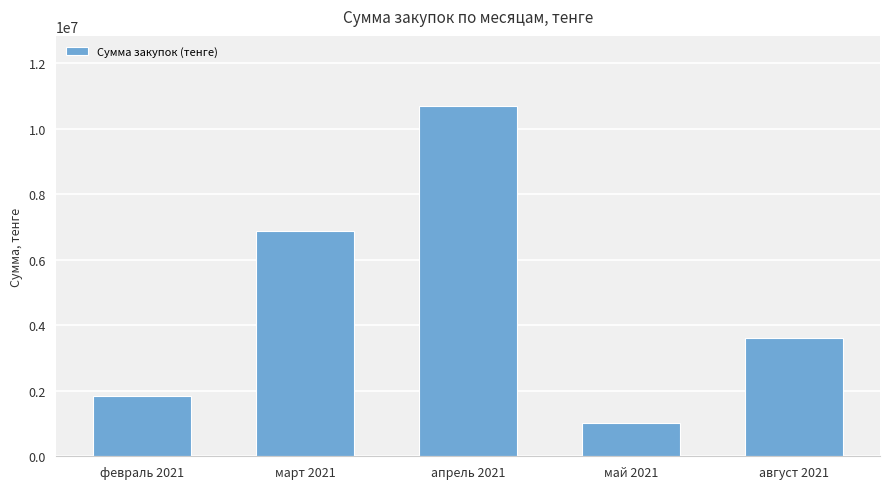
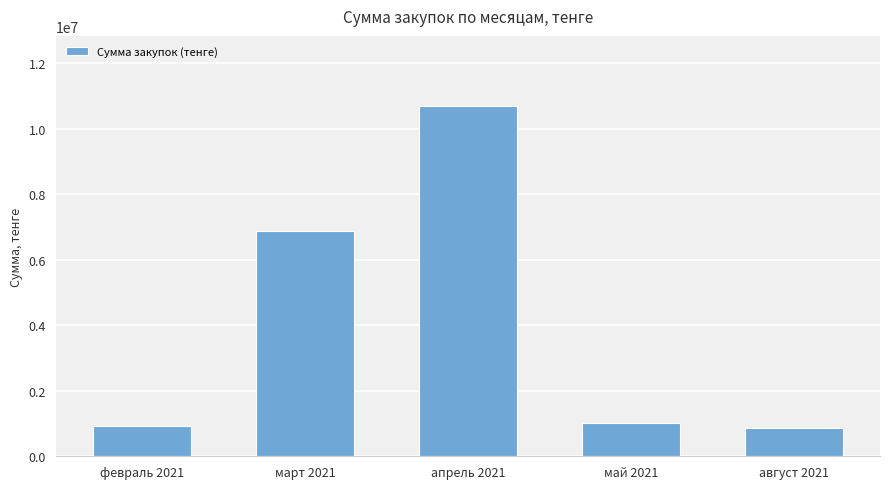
февраль 2021: 1800000 -> 900000
август 2021: 3600000 -> 900000
